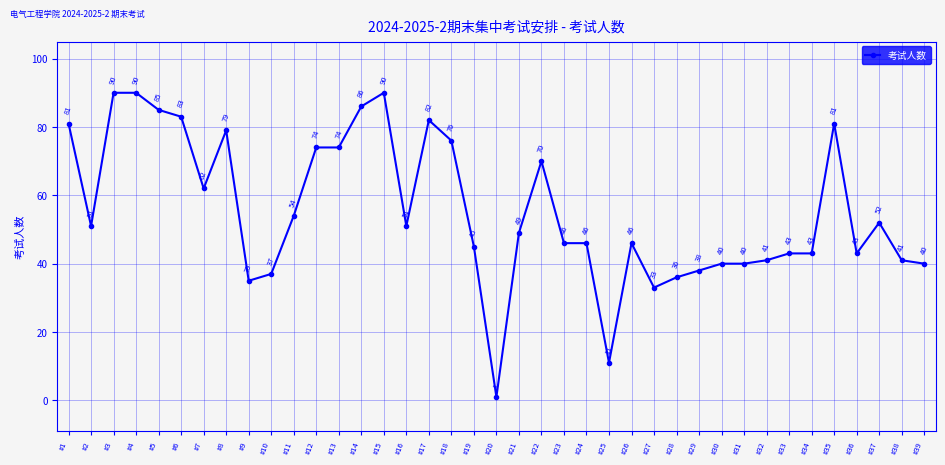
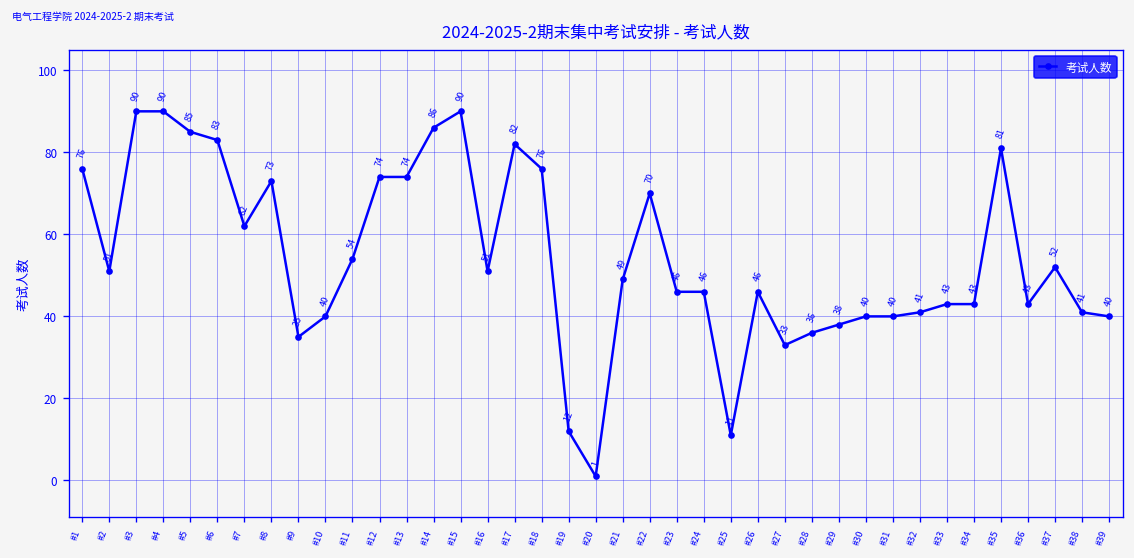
#1: 81 -> 76
#8: 79 -> 73
#10: 37 -> 40
#19: 45 -> 12
